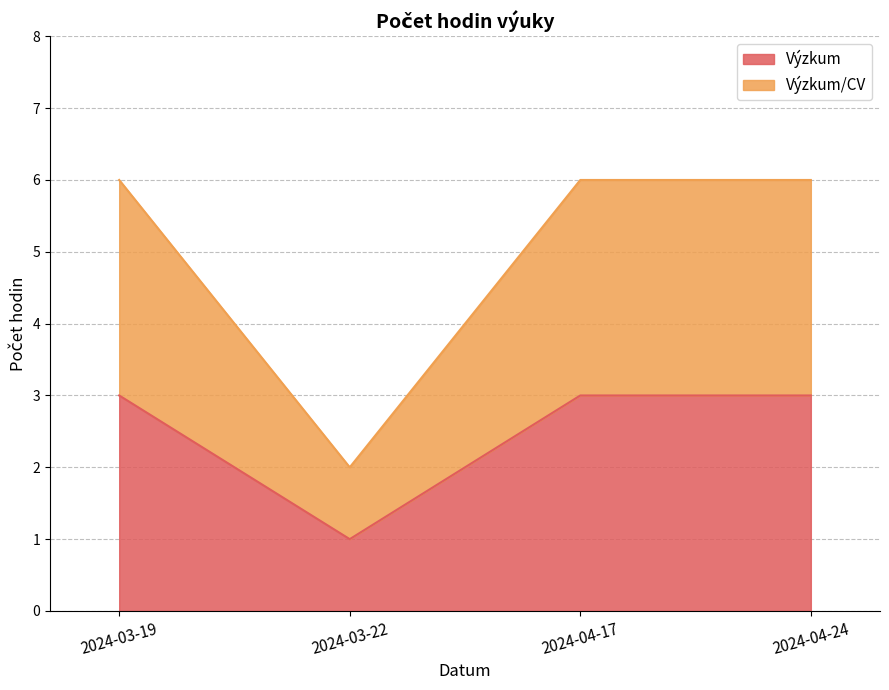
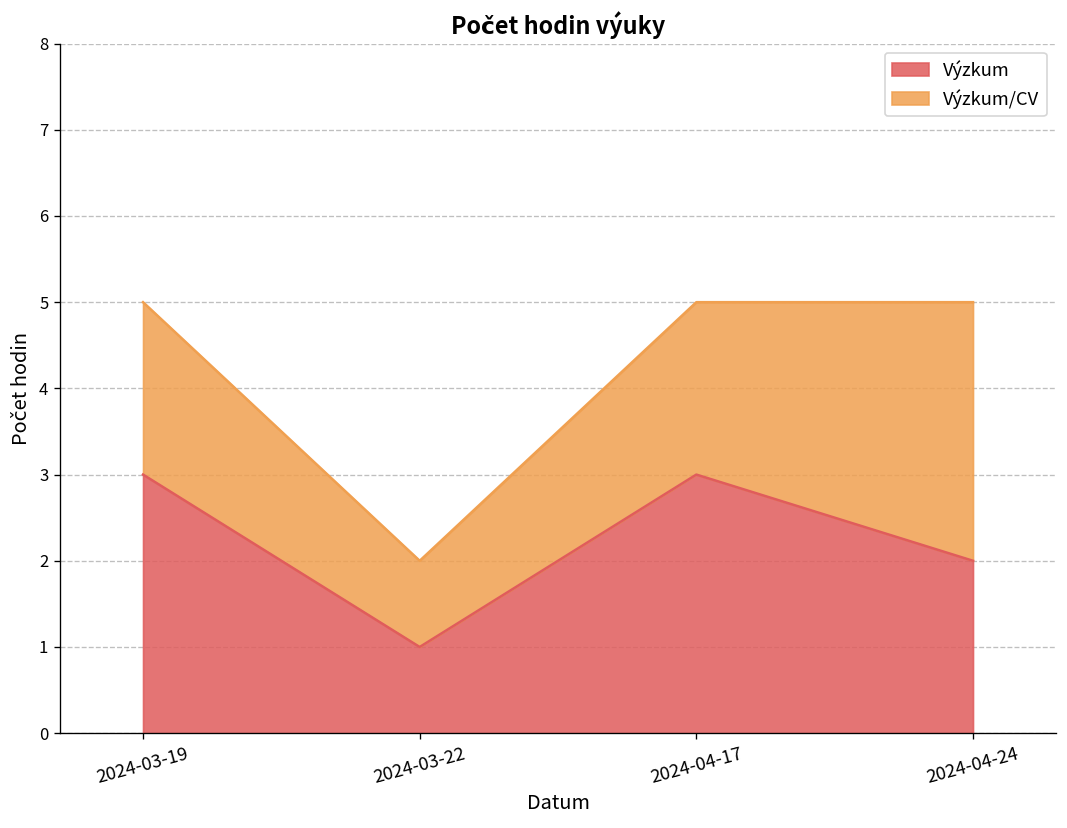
Výzkum/CV, 2024-03-19: 3 -> 2
Výzkum/CV, 2024-04-17: 3 -> 2
Výzkum, 2024-04-24: 3 -> 2
